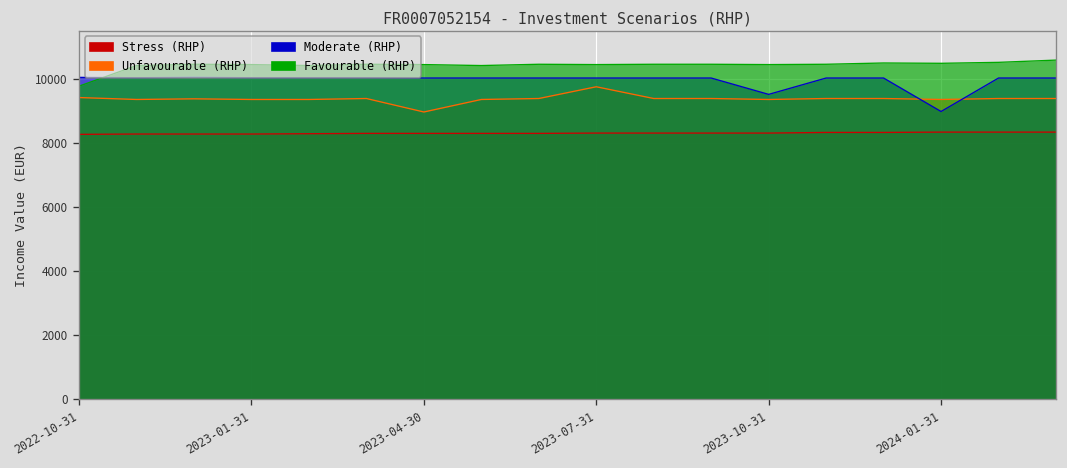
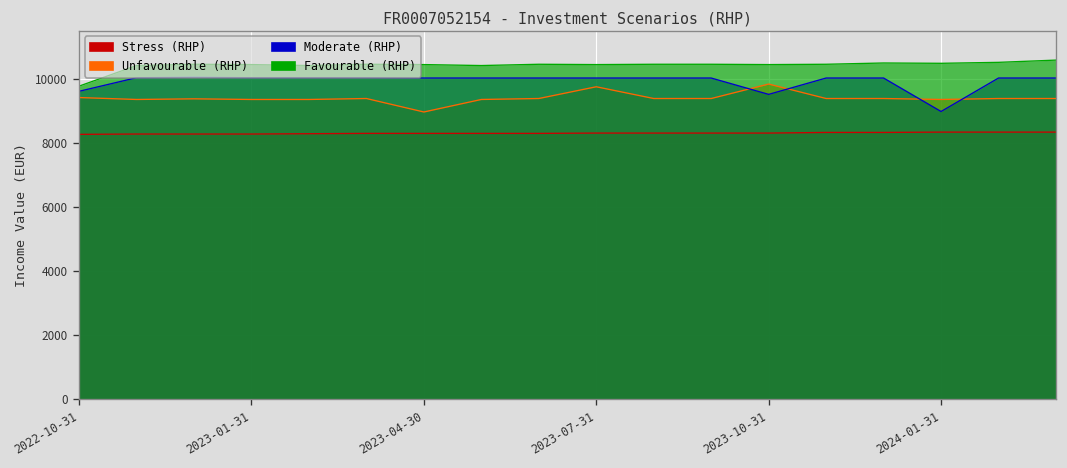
Moderate (RHP), 2022-10-31: 10000 -> 9600
Unfavourable (RHP), 2023-10-31: 9400 -> 9800
